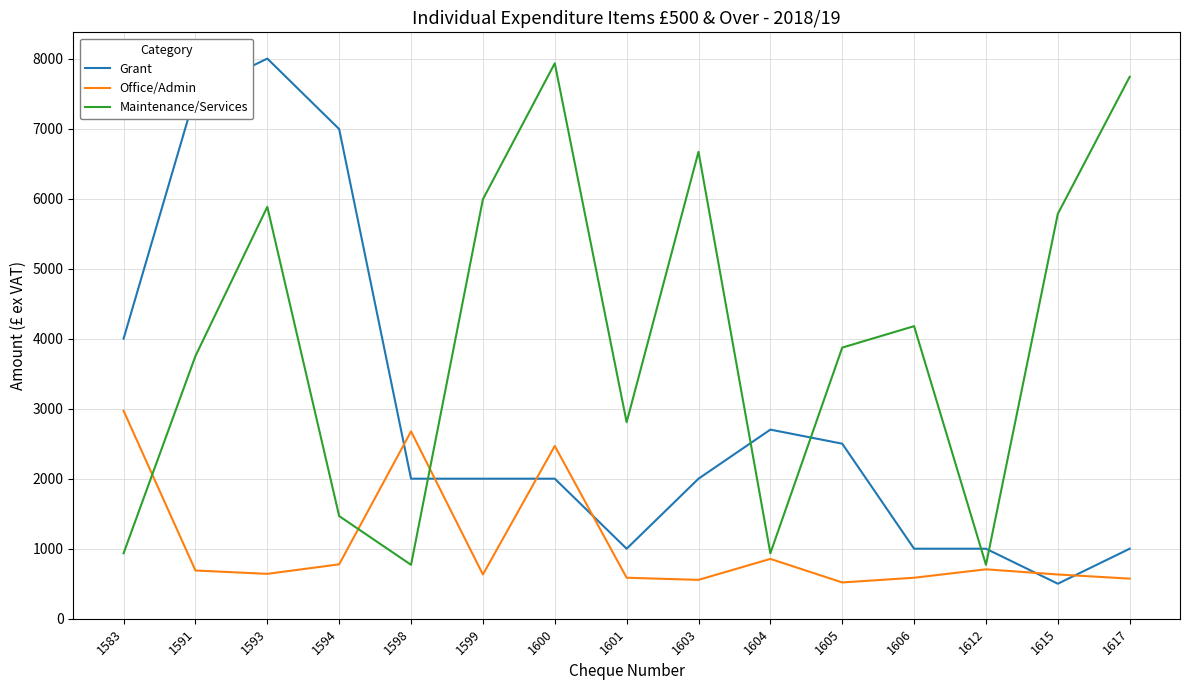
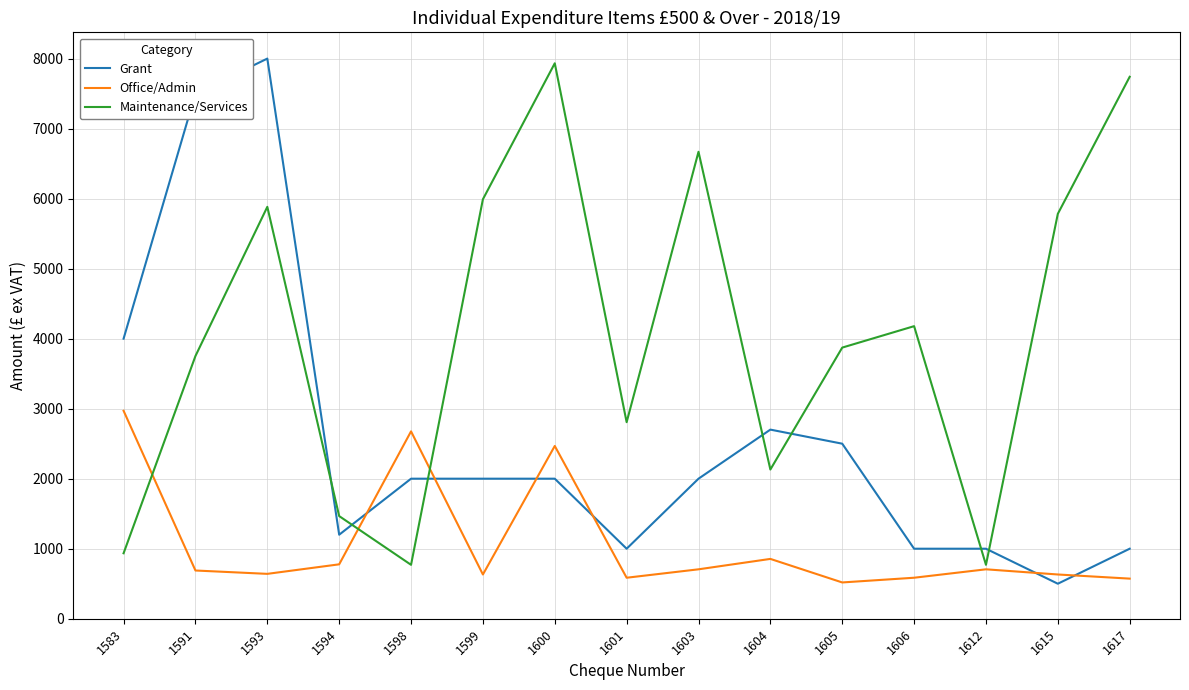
Grant, 1594: 7000 -> 1200
Office/Admin, 1603: 600 -> 700
Maintenance/Services, 1604: 900 -> 2100
